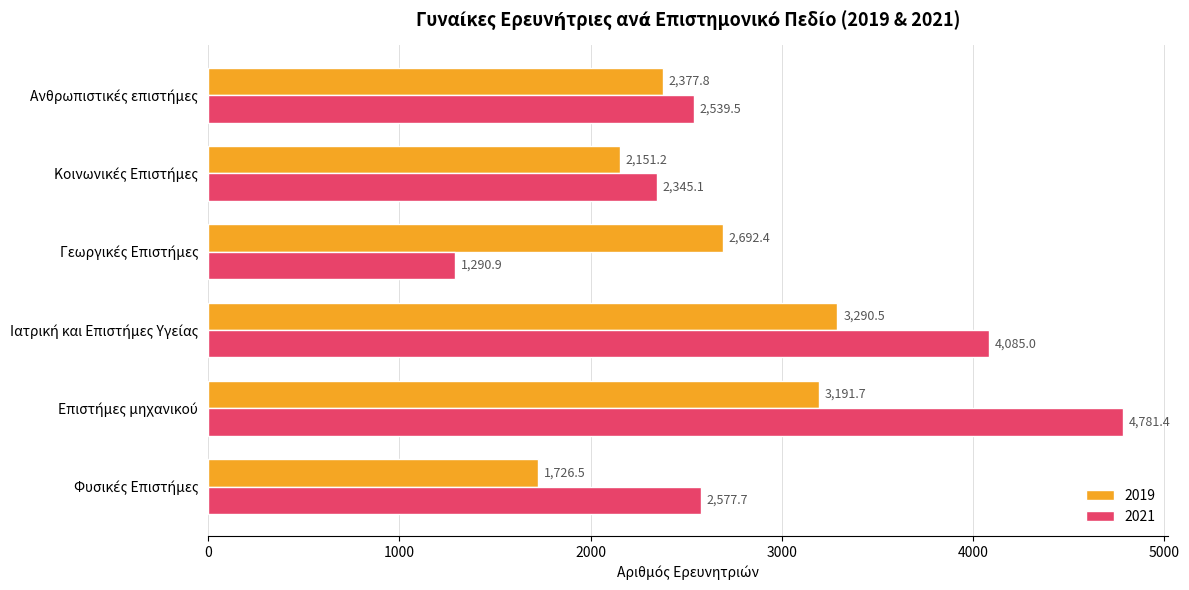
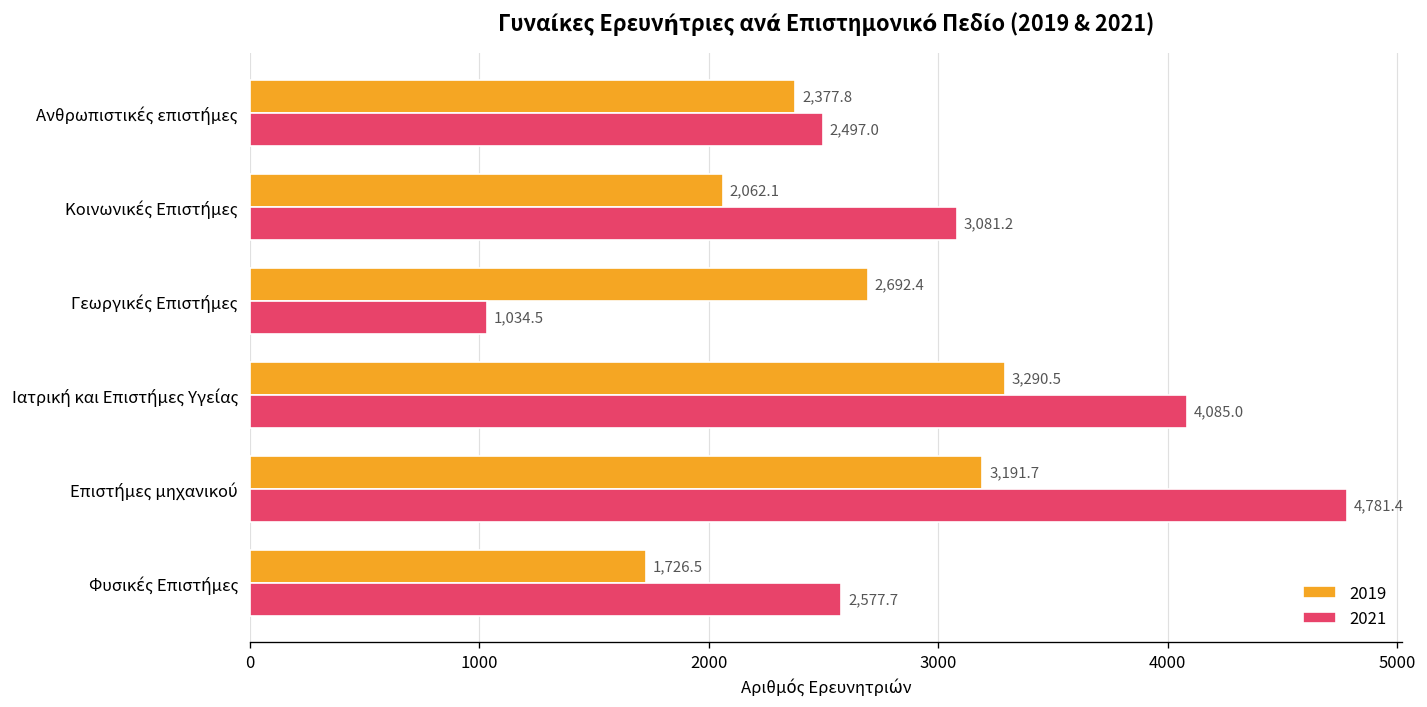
2021, Ανθρωπιστικές επιστήμες: 2,539.5 -> 2,497.0
2019, Κοινωνικές Επιστήμες: 2,151.2 -> 2,062.1
2021, Κοινωνικές Επιστήμες: 2,345.1 -> 3,081.2
2021, Γεωργικές Επιστήμες: 1,290.9 -> 1,034.5
